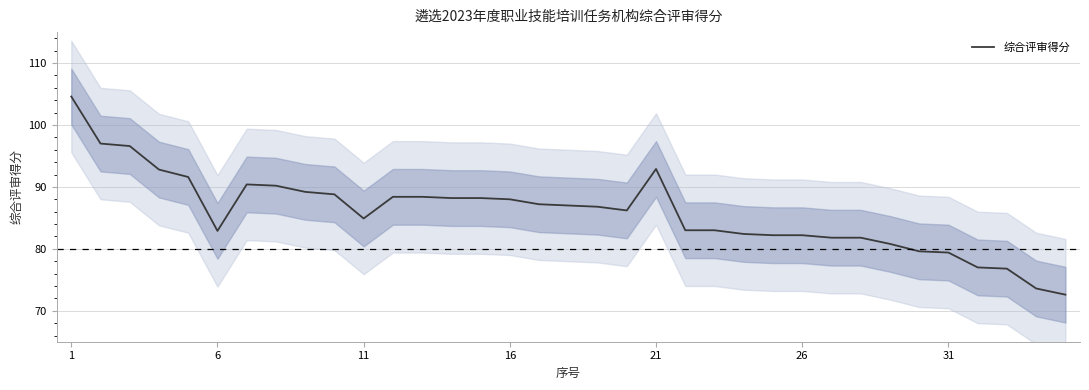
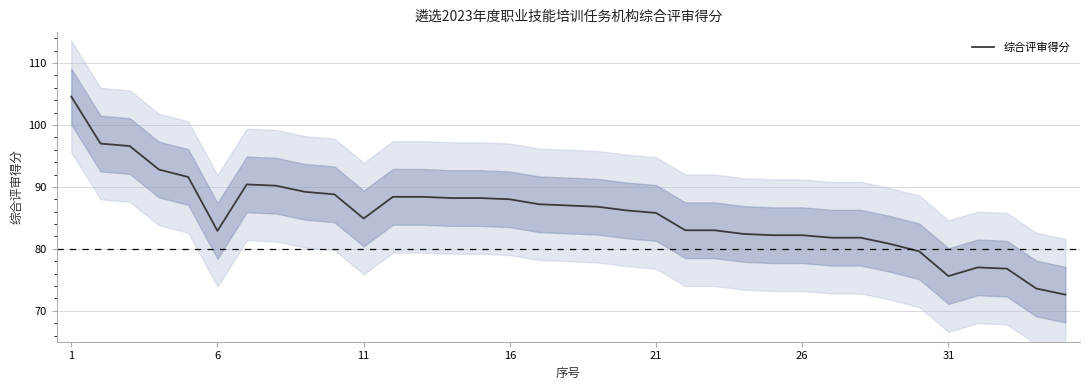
综合评审得分, 21: 93 -> 86
综合评审得分, 31: 79 -> 76
